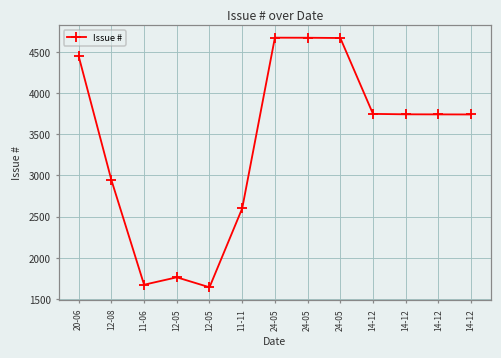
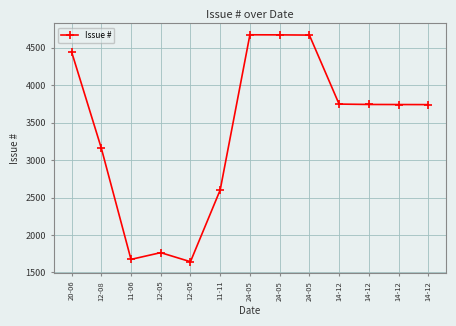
12-08: 2900 -> 3200
